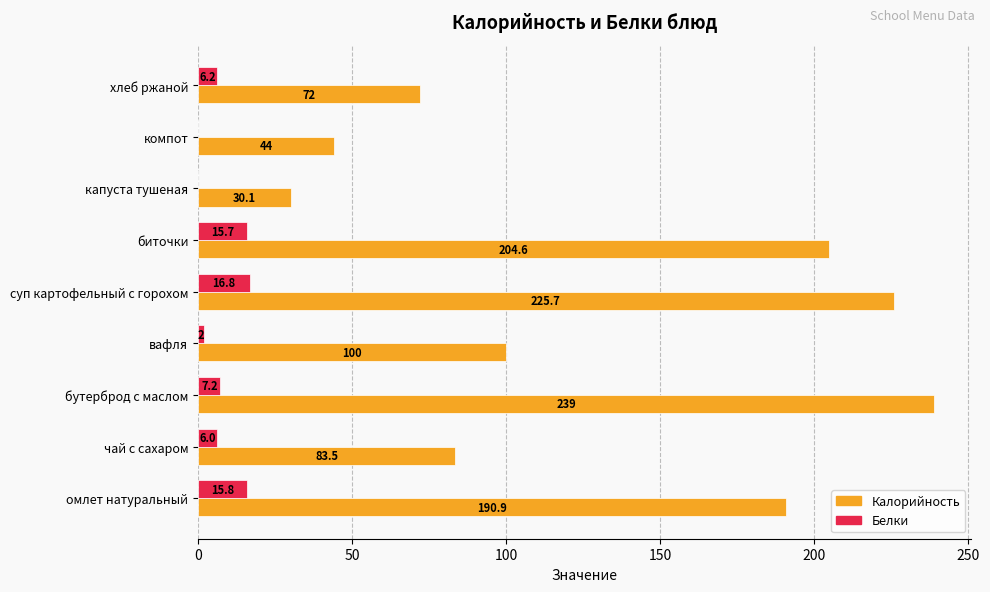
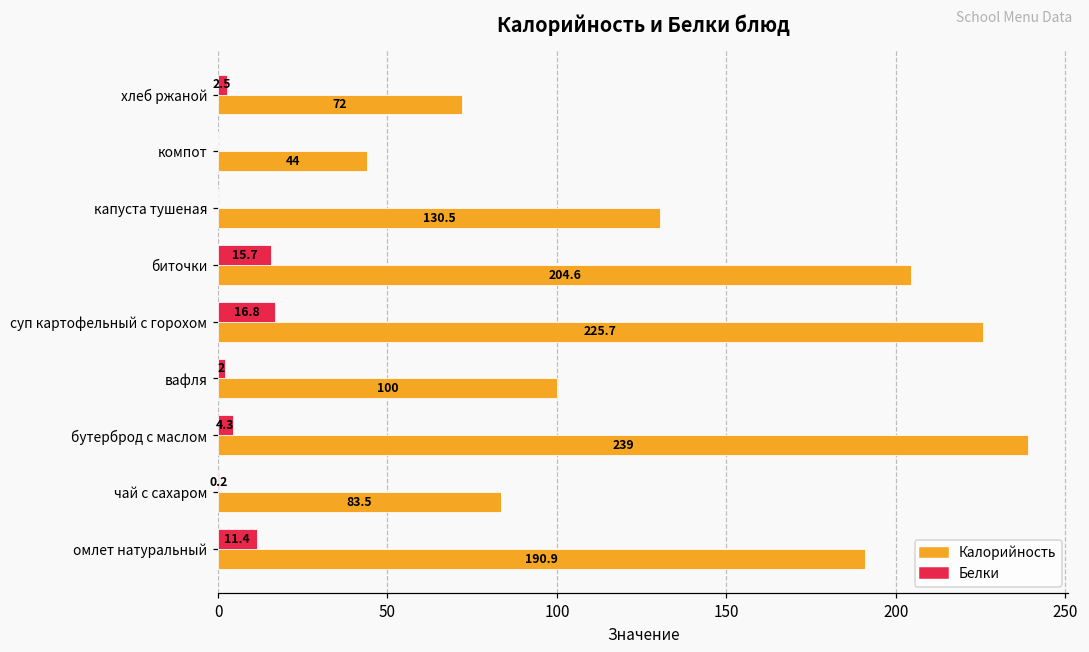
Белки, хлеб ржаной: 6.2 -> 2.5
Калорийность, капуста тушеная: 30.1 -> 130.5
Белки, бутерброд с маслом: 7.2 -> 4.3
Белки, чай с сахаром: 6.0 -> 0.2
Белки, омлет натуральный: 15.8 -> 11.4
